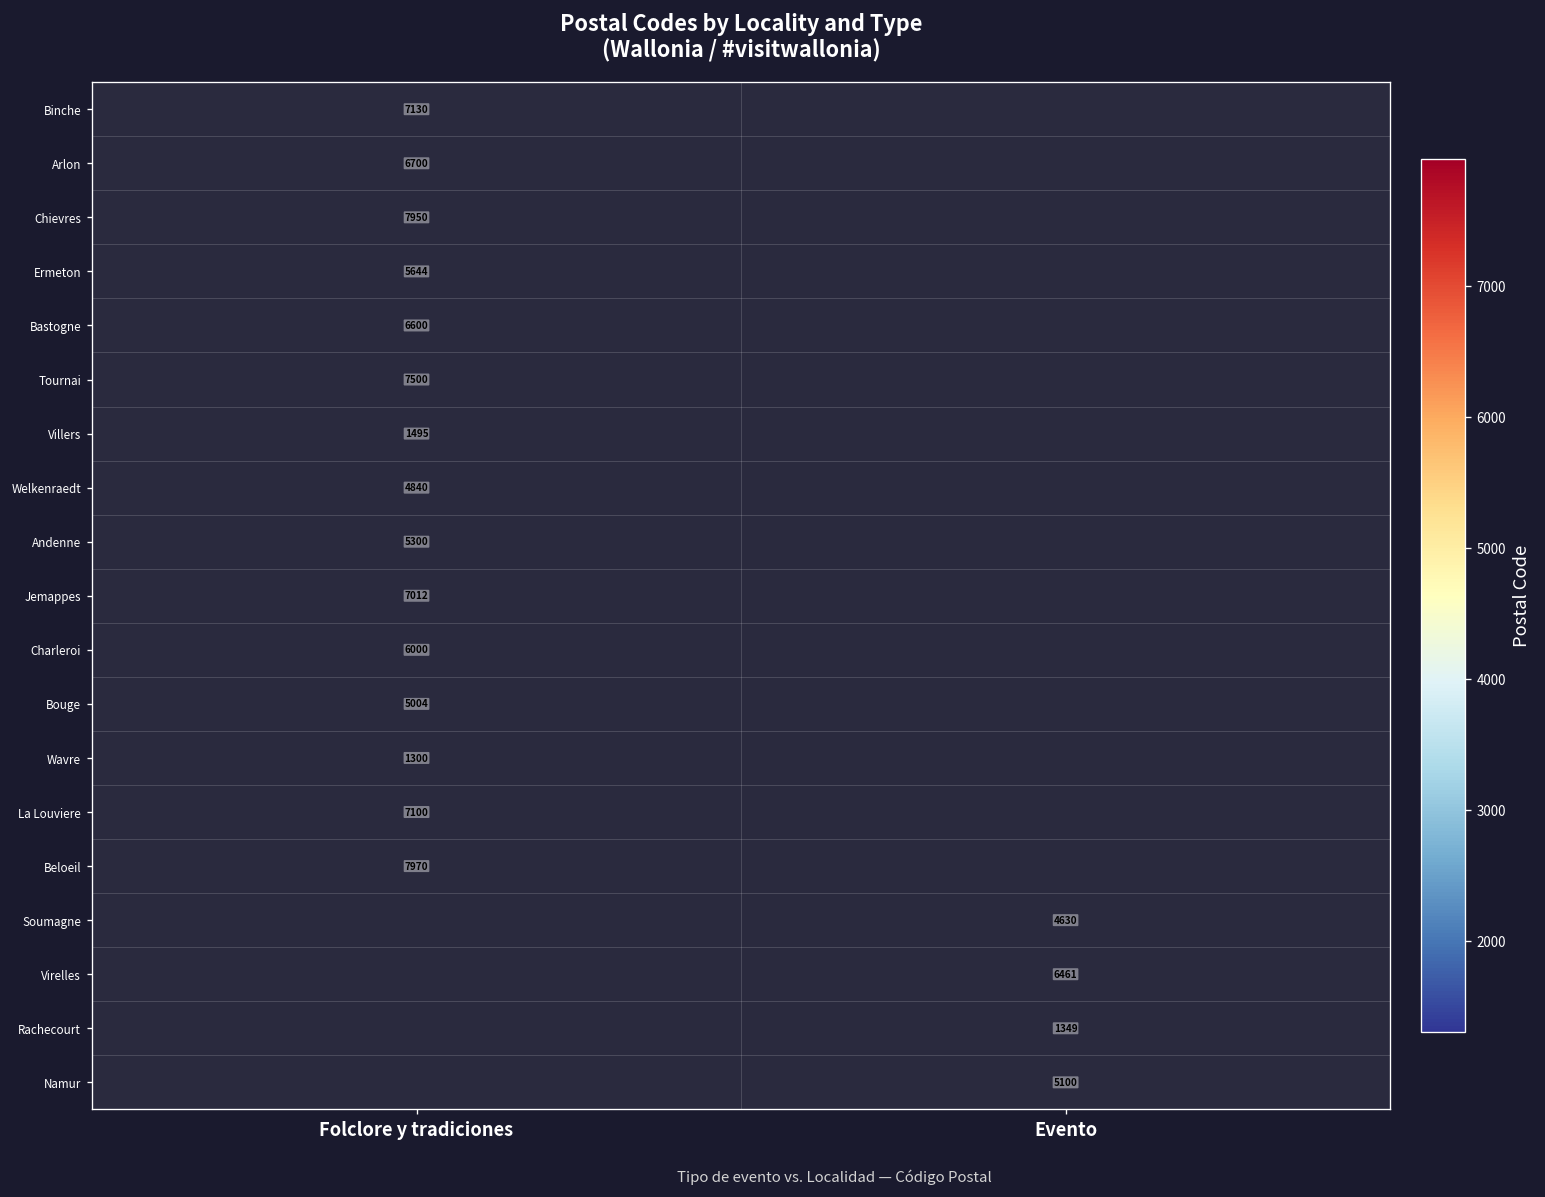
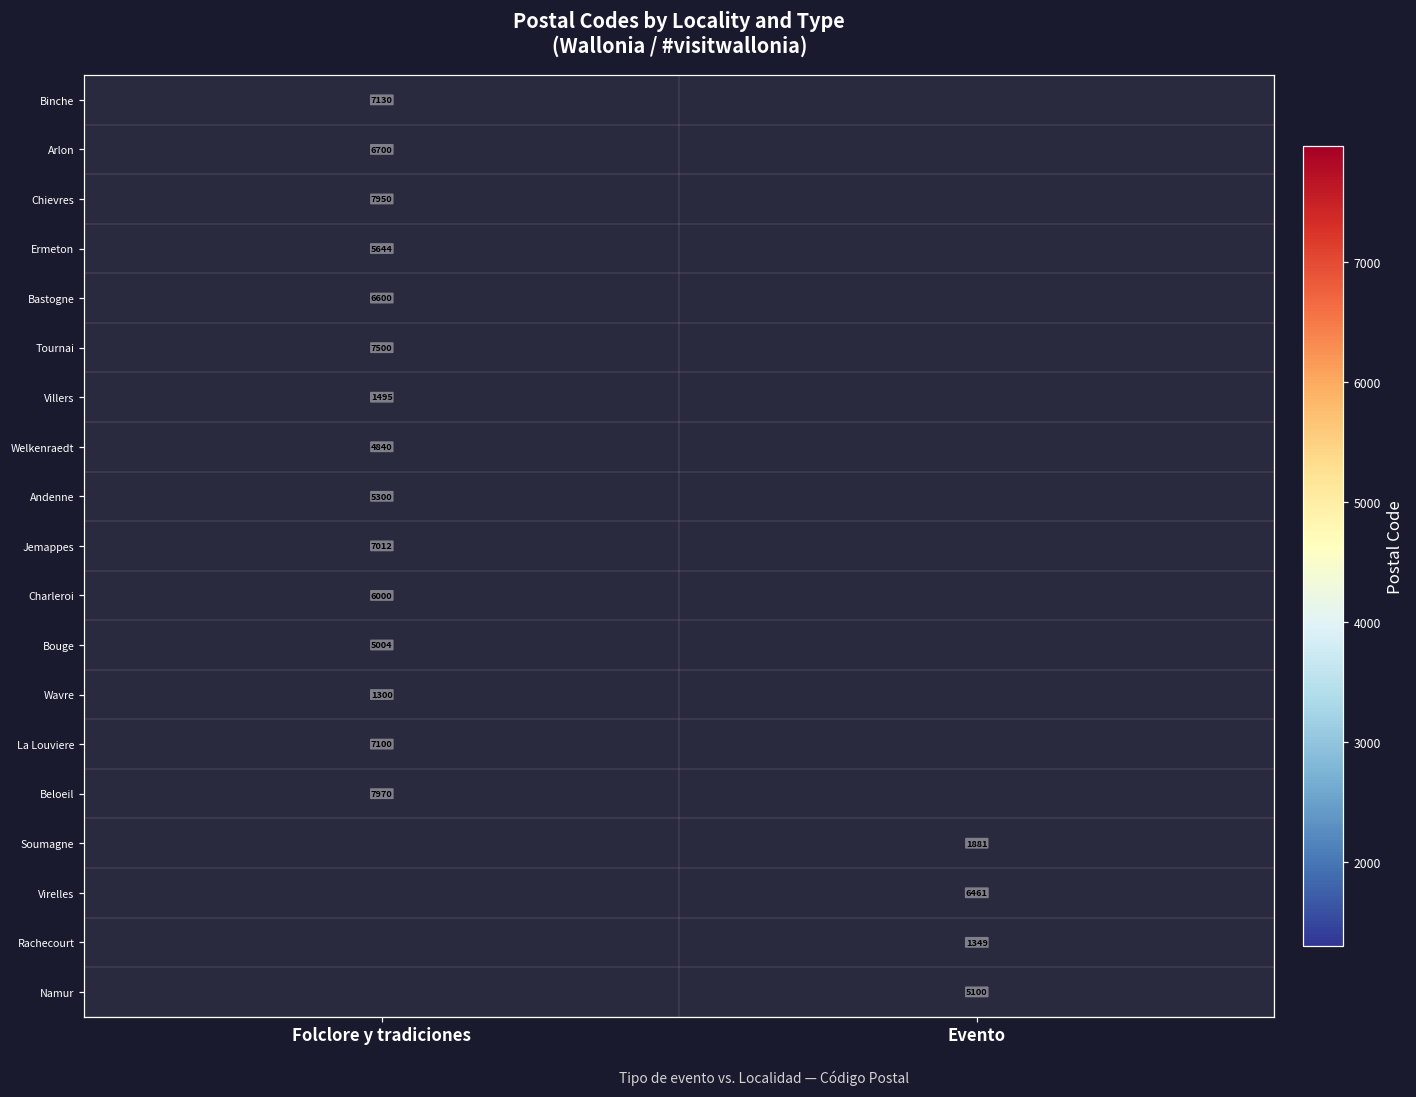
Soumagne, Evento: 4630 -> 1881
